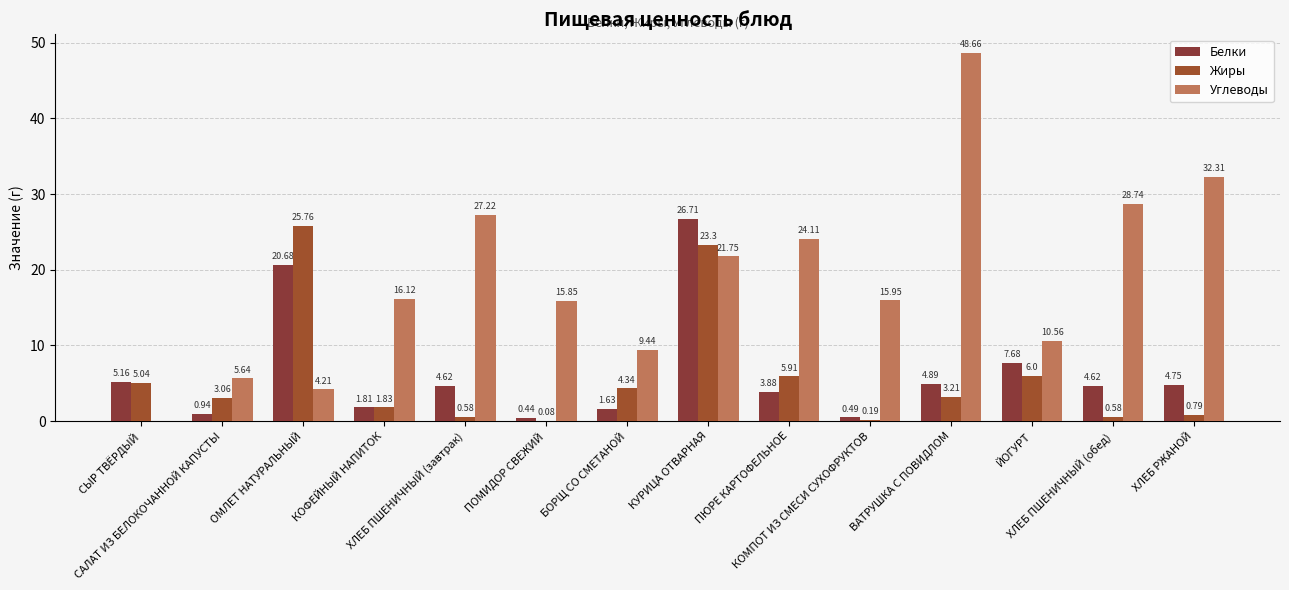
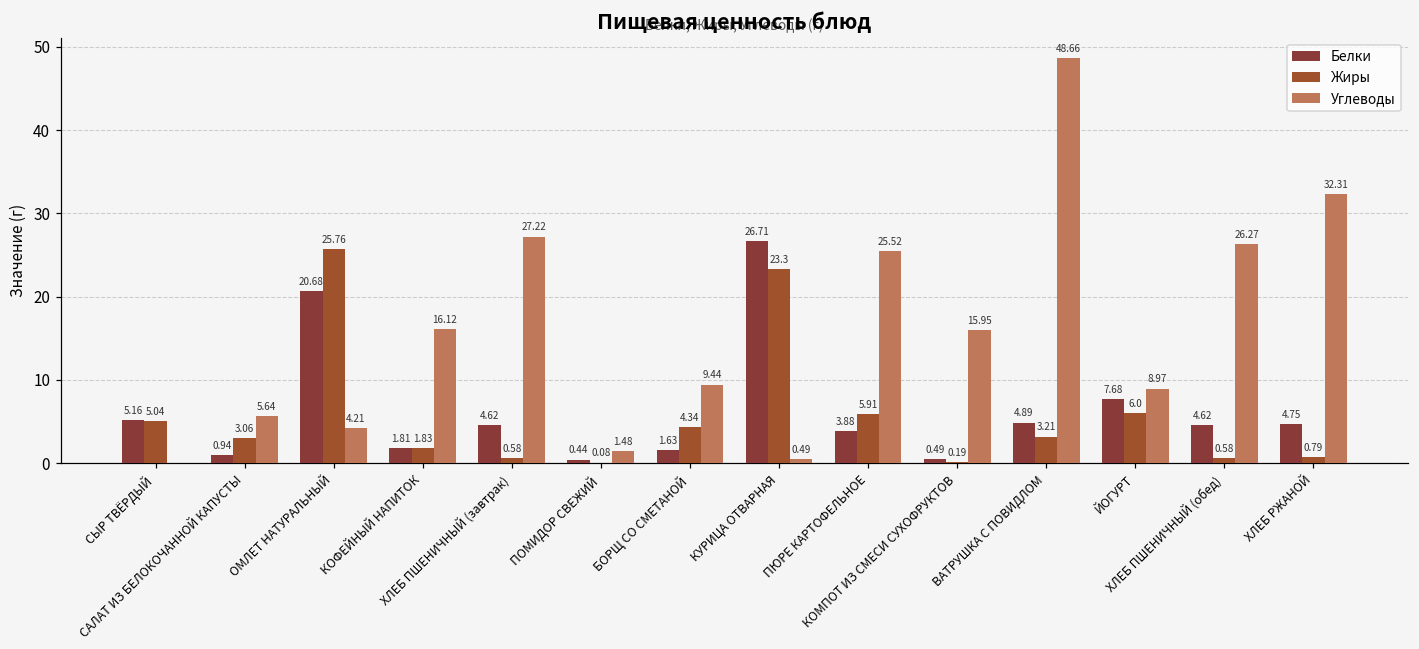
Углеводы, ПОМИДОР СВЕЖИЙ: 15.85 -> 1.48
Углеводы, КУРИЦА ОТВАРНАЯ: 21.75 -> 0.49
Углеводы, ПЮРЕ КАРТОФЕЛЬНОЕ: 24.11 -> 25.52
Углеводы, ЙОГУРТ: 10.56 -> 8.97
Углеводы, ХЛЕБ ПШЕНИЧНЫЙ (обед): 28.74 -> 26.27
